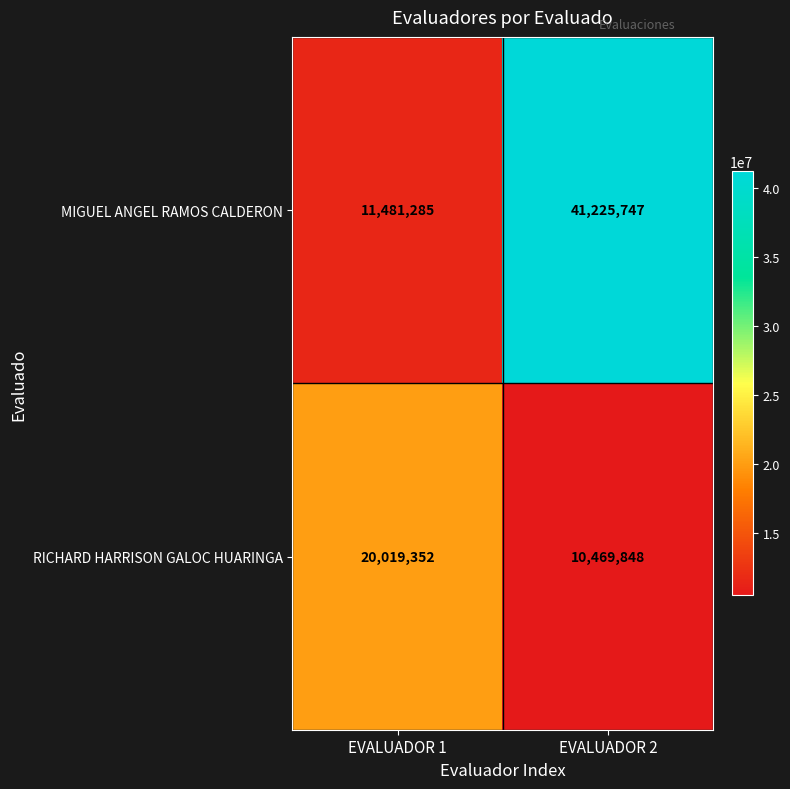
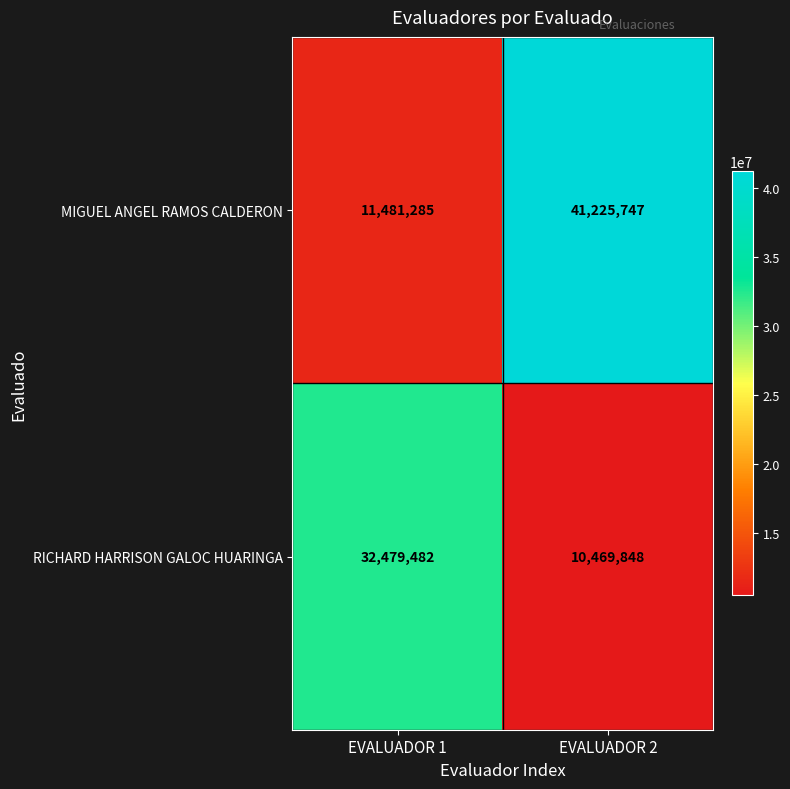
RICHARD HARRISON GALOC HUARINGA, EVALUADOR 1: 20,019,352 -> 32,479,482
